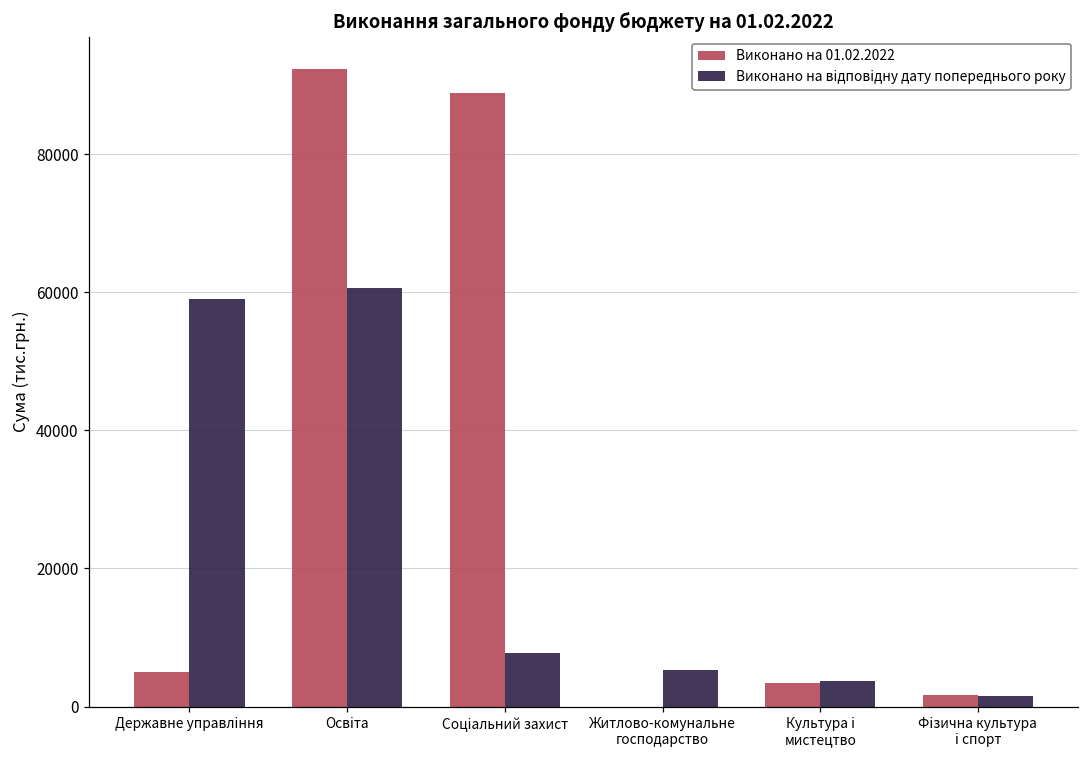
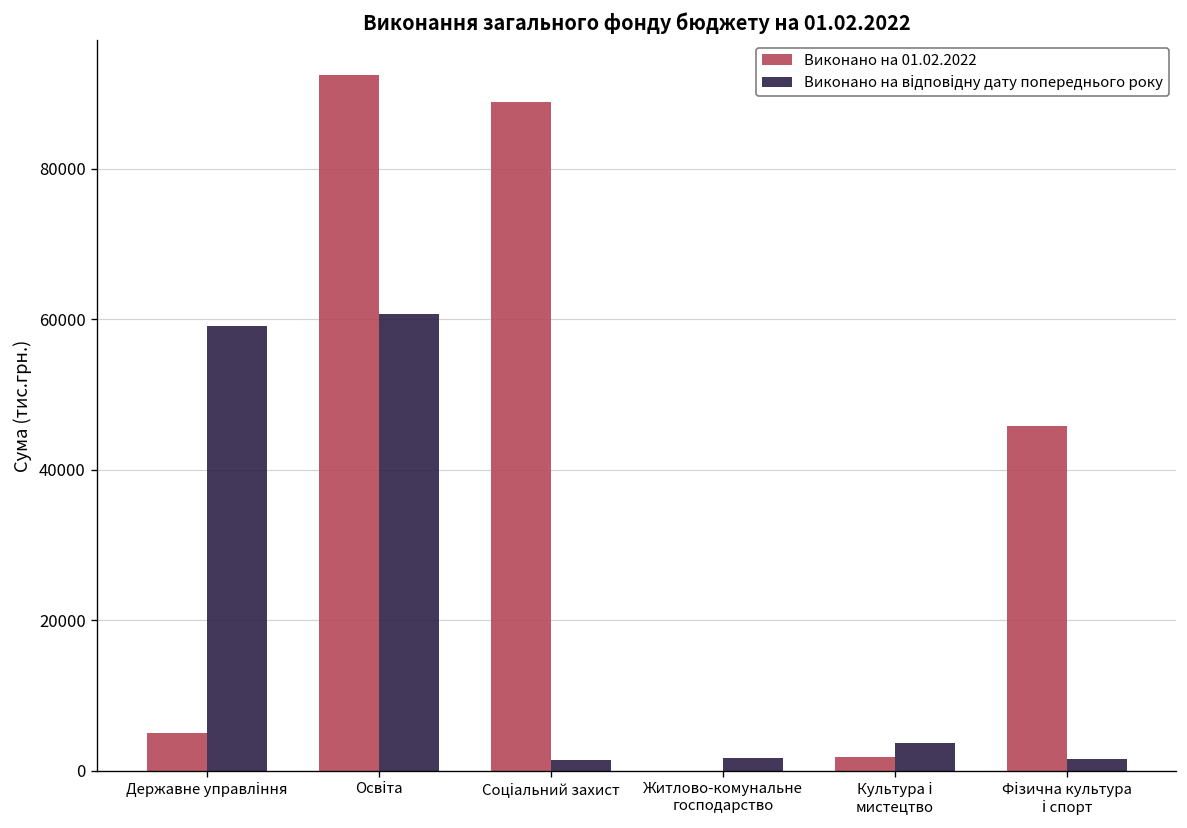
Виконано на відповідну дату попереднього року, Соціальний захист: 8000 -> 1000
Виконано на відповідну дату попереднього року, Житлово-комунальне господарство: 5000 -> 2000
Виконано на 01.02.2022, Культура і мистецтво: 3000 -> 2000
Виконано на 01.02.2022, Фізична культура і спорт: 2000 -> 46000
